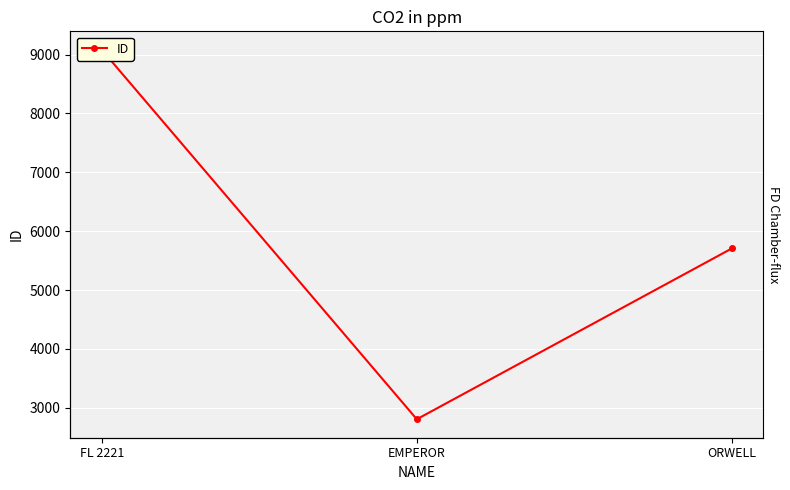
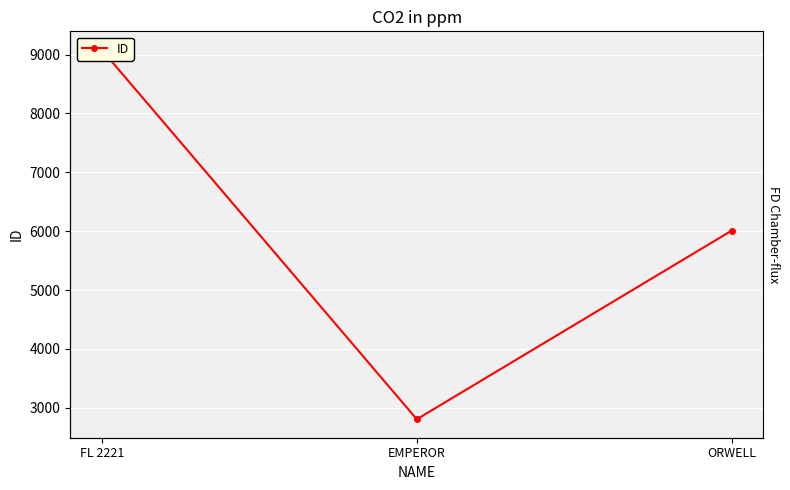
ORWELL: 5700 -> 6000
